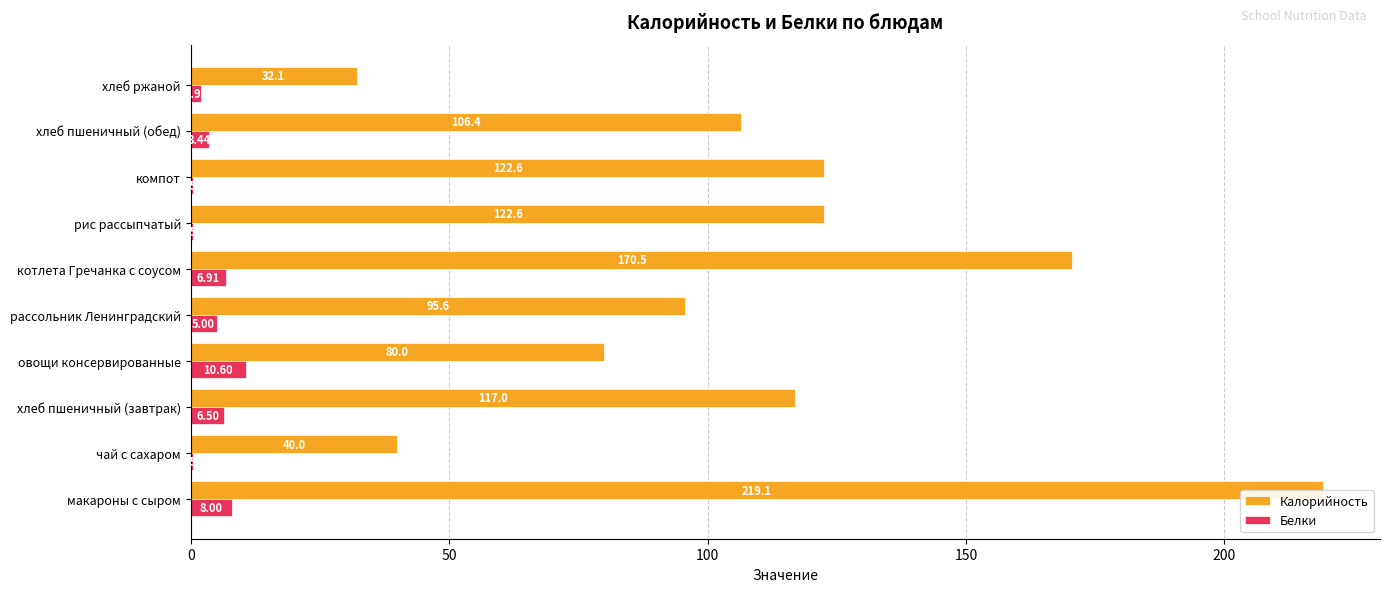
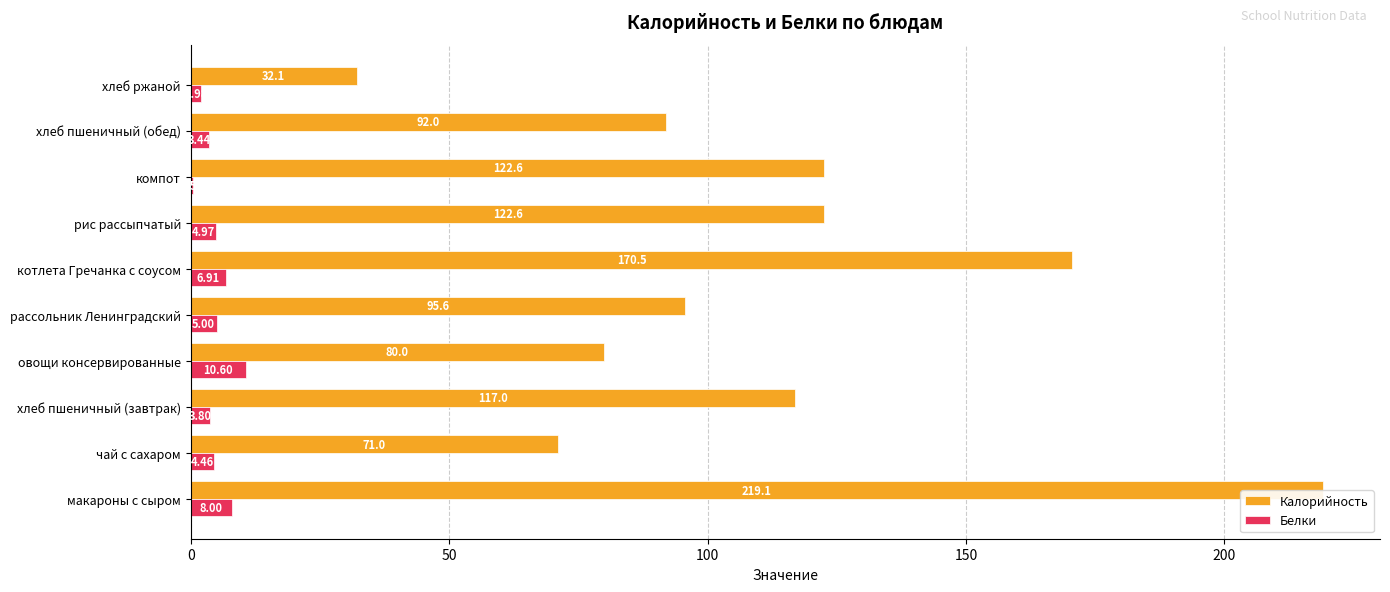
Калорийность, хлеб пшеничный (обед): 106.4 -> 92.0
Белки, рис рассыпчатый: 1 -> 5
Белки, хлеб пшеничный (завтрак): 6.50 -> 3.80
Калорийность, чай с сахаром: 40.0 -> 71.0
Белки, чай с сахаром: 1 -> 4
